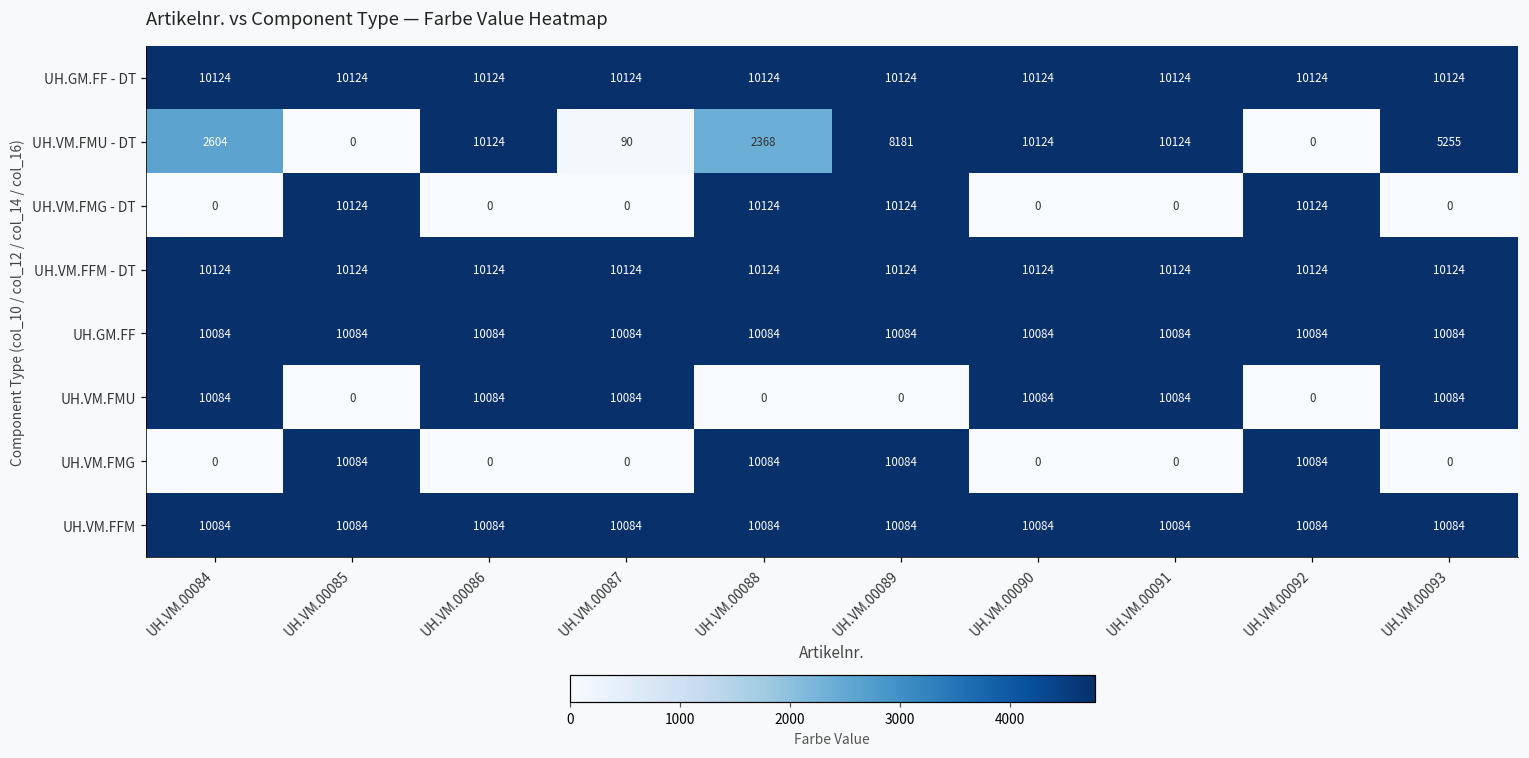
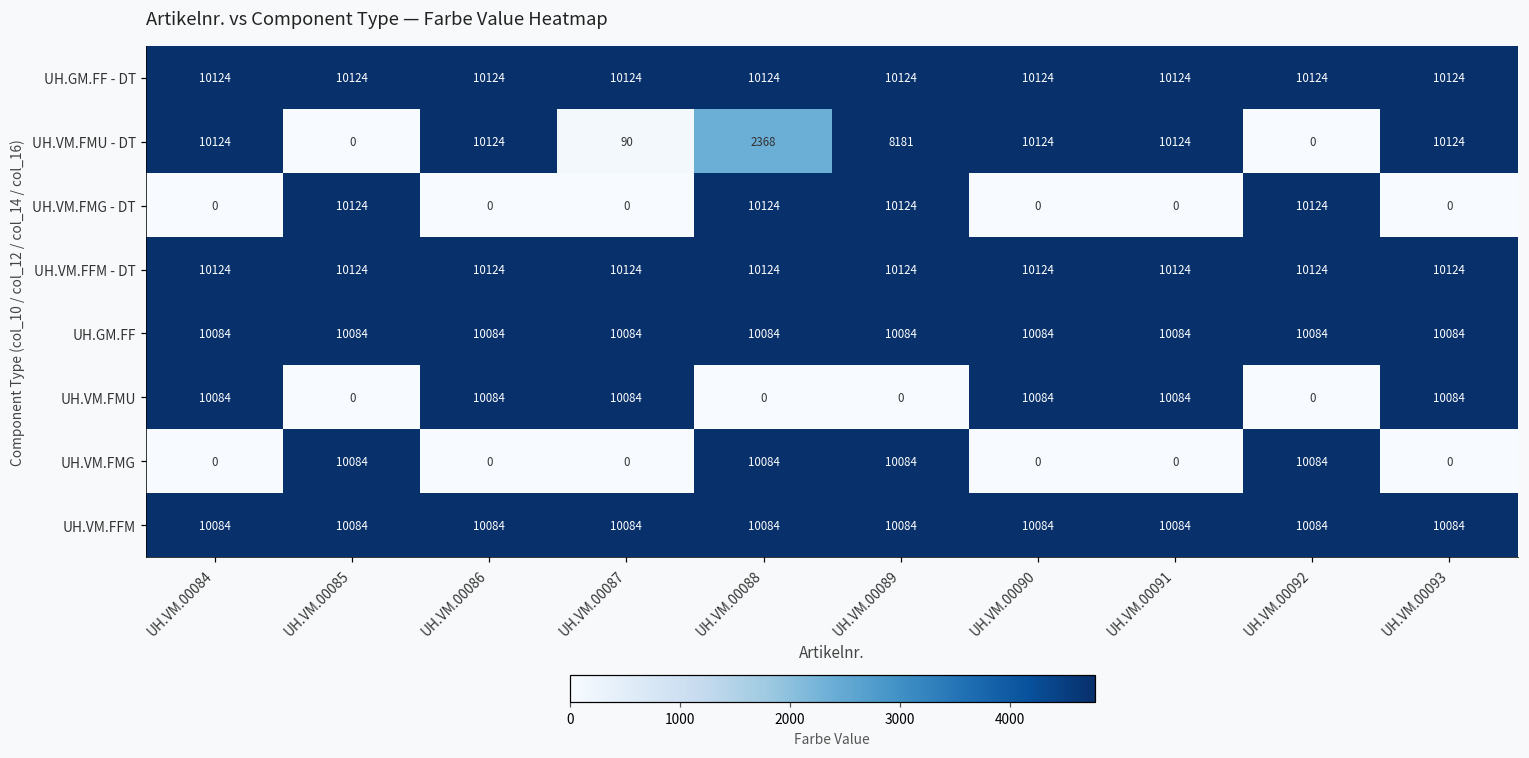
UH.VM.FMU - DT, UH.VM.00084: 2604 -> 10124
UH.VM.FMU - DT, UH.VM.00093: 5255 -> 10124
